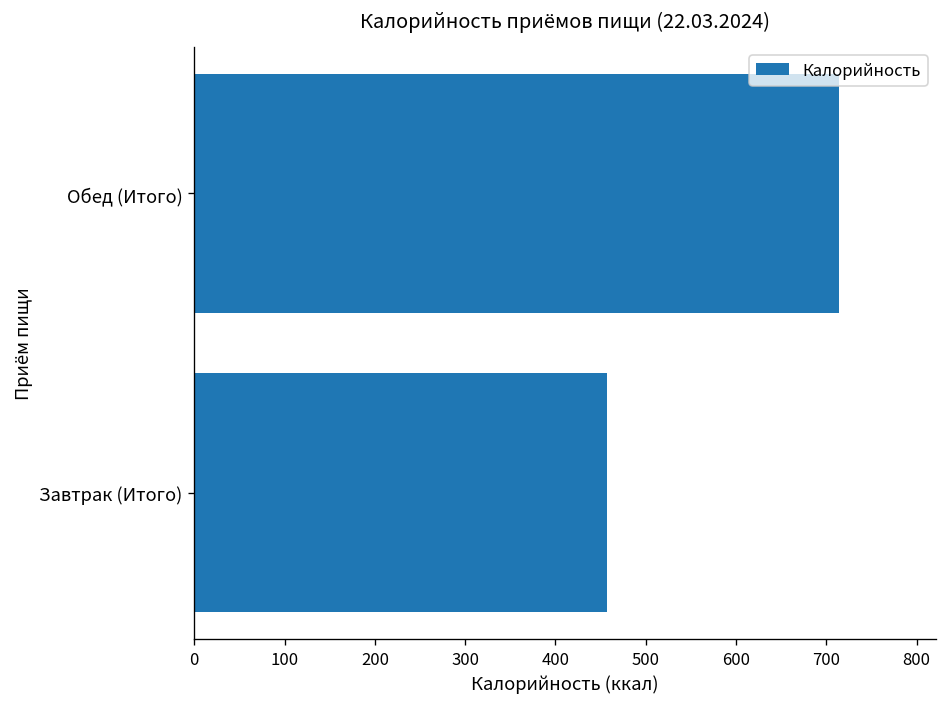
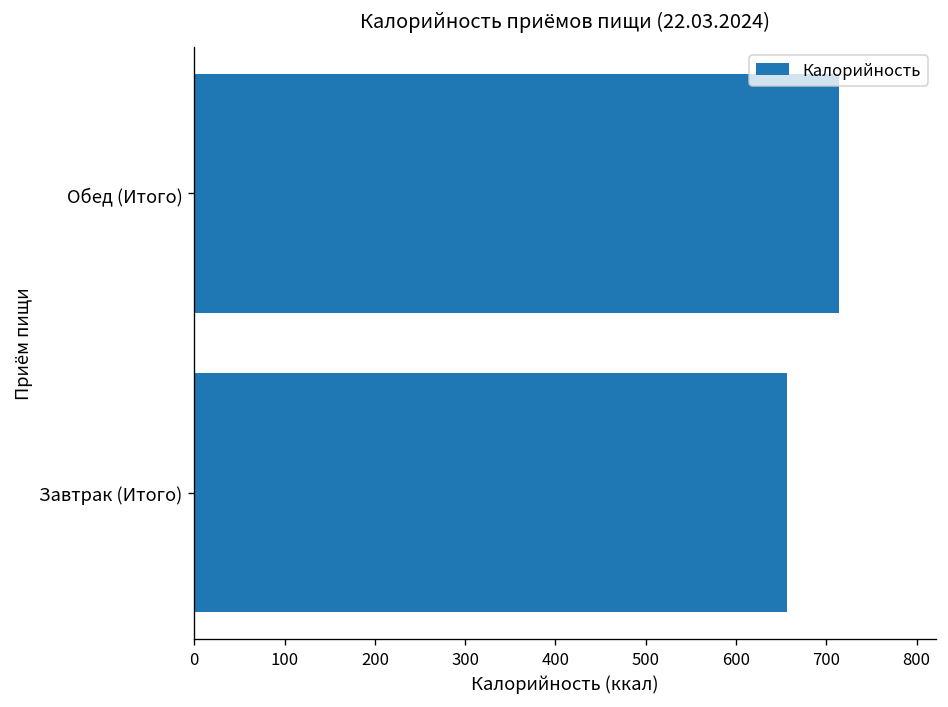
Завтрак (Итого): 460 -> 660
